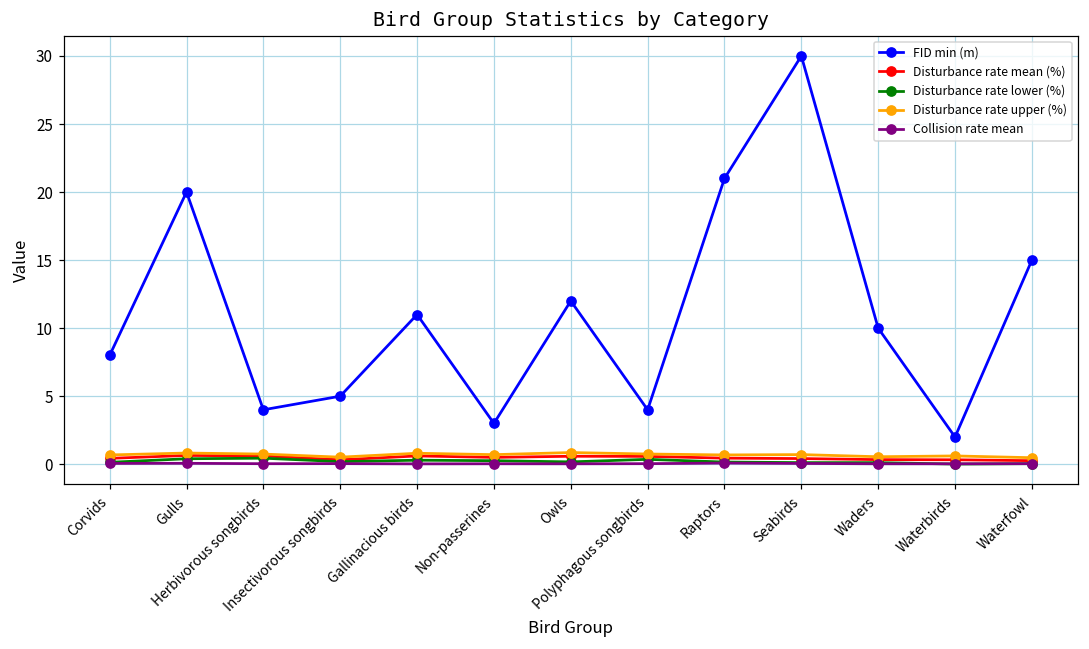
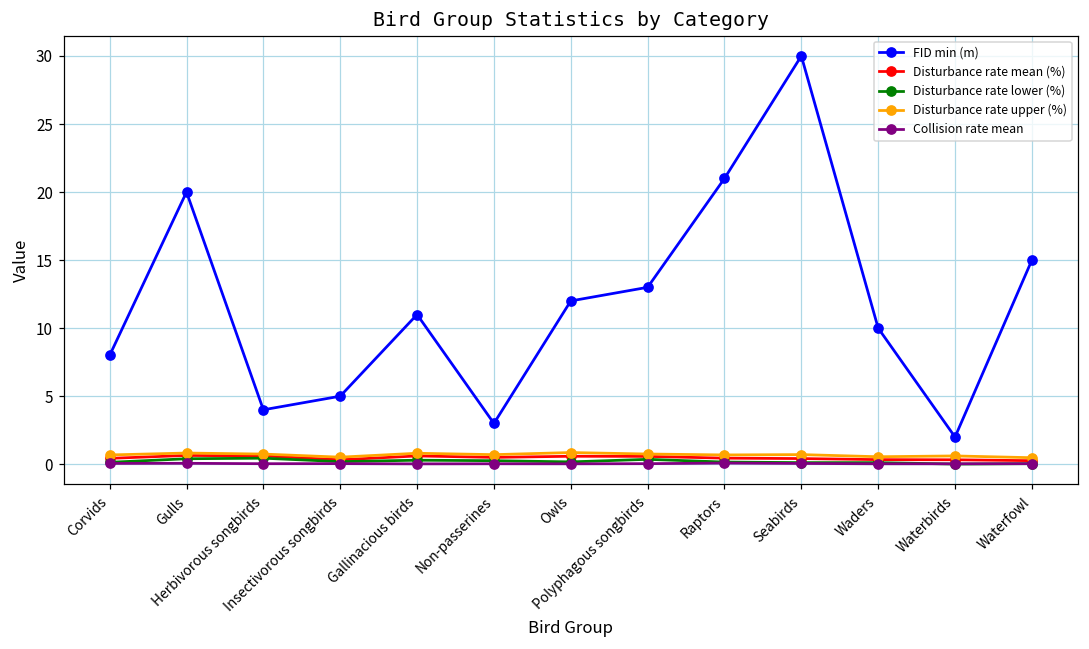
FID min (m), Polyphagous songbirds: 4 -> 13
